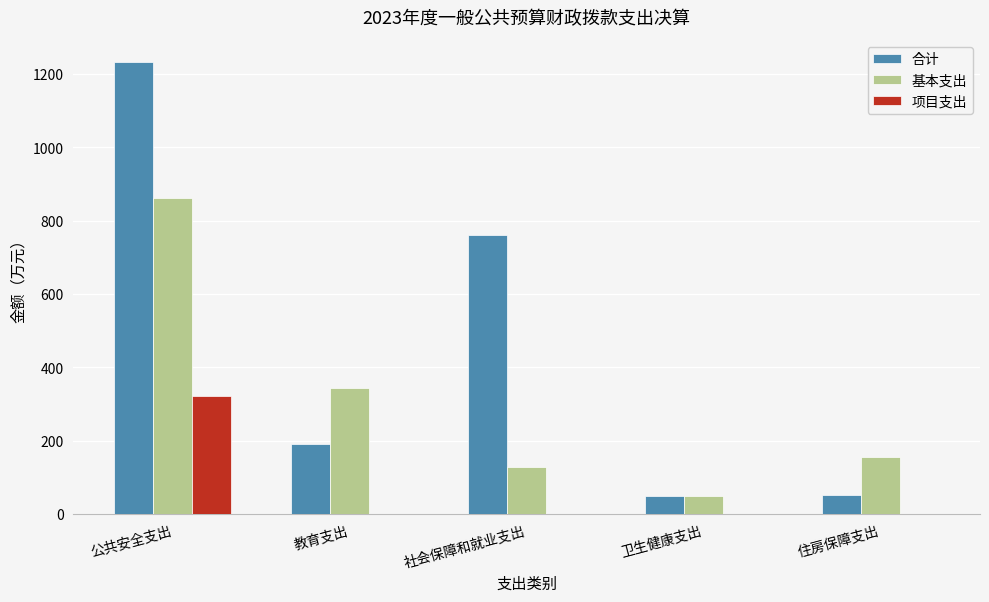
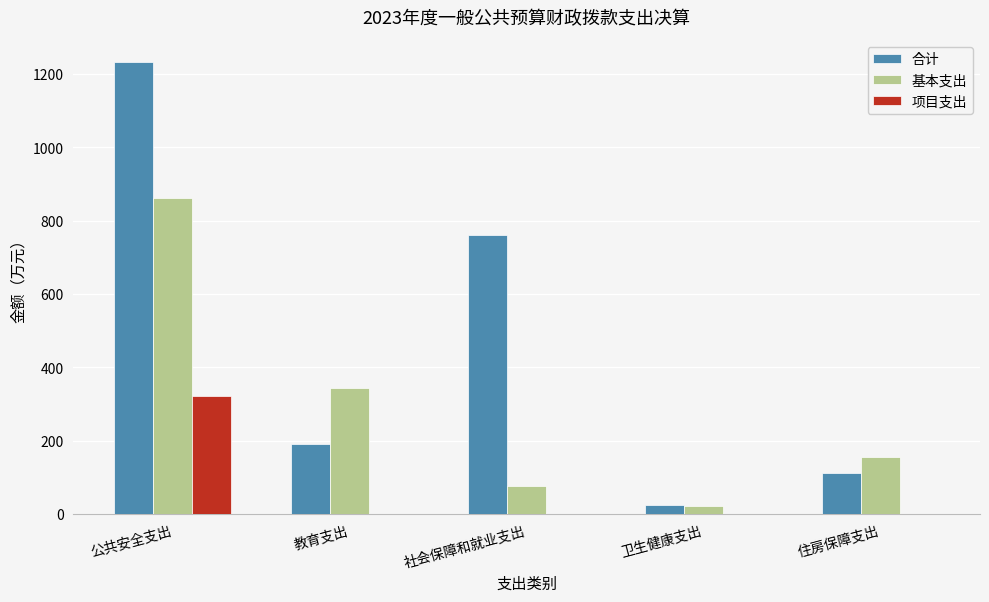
基本支出, 社会保障和就业支出: 130 -> 80
合计, 卫生健康支出: 50 -> 20
基本支出, 卫生健康支出: 50 -> 20
合计, 住房保障支出: 50 -> 110
